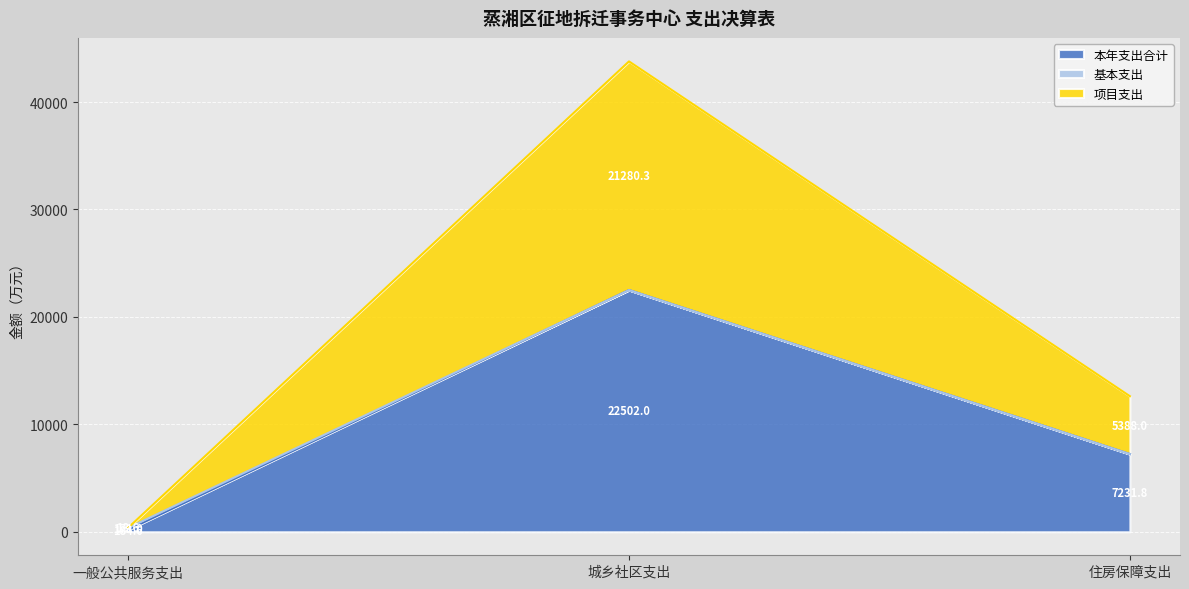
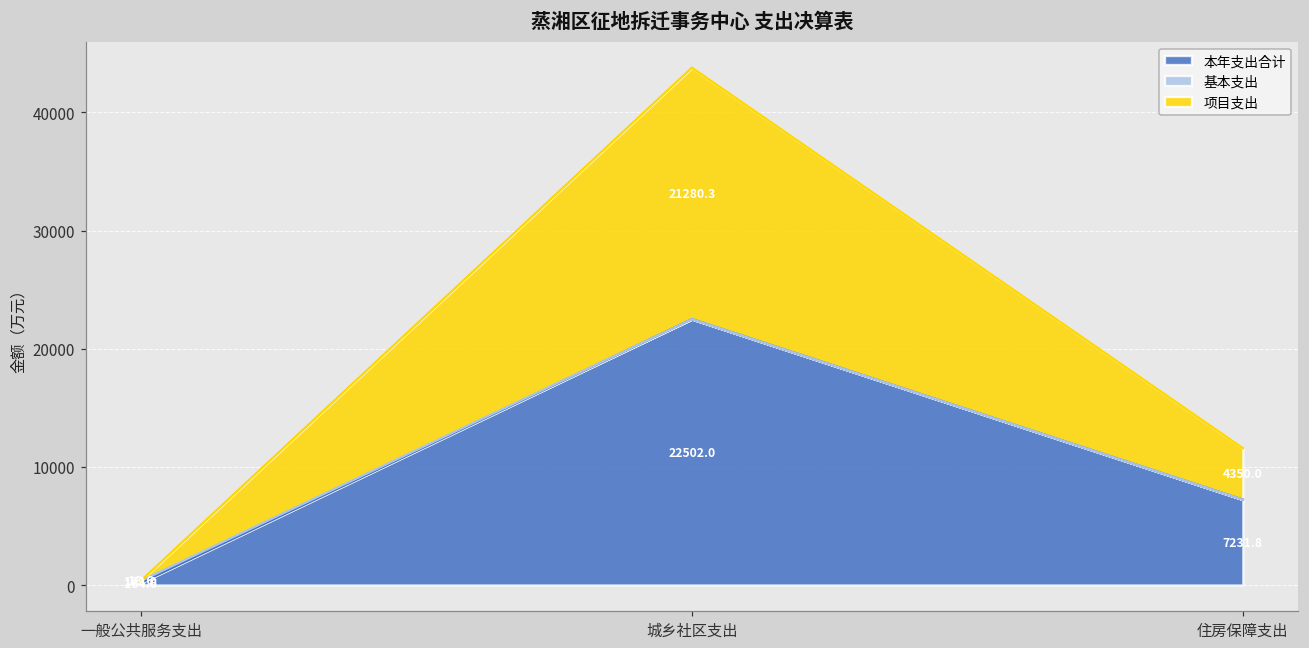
项目支出, 住房保障支出: 5400 -> 4300
